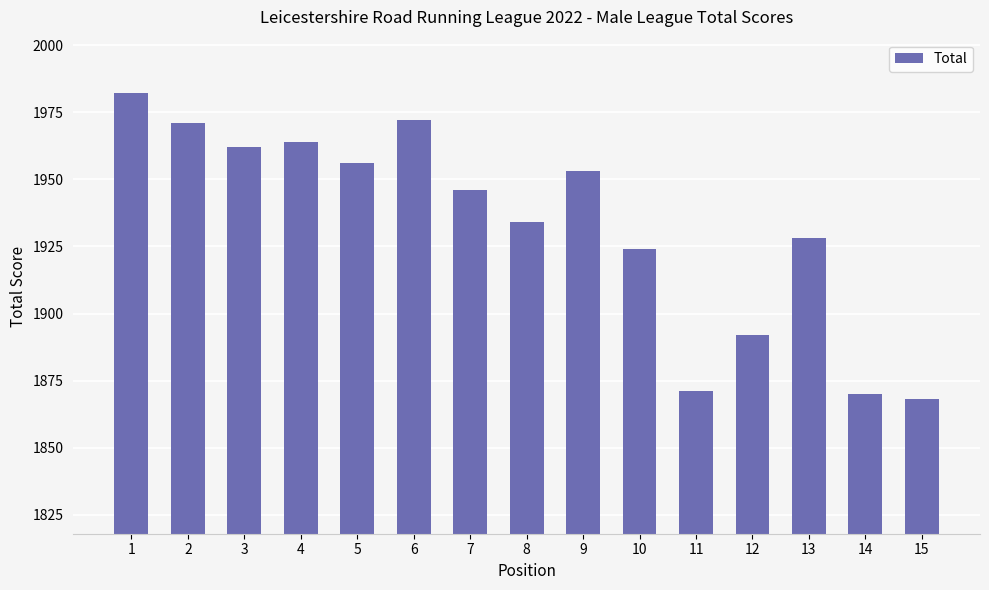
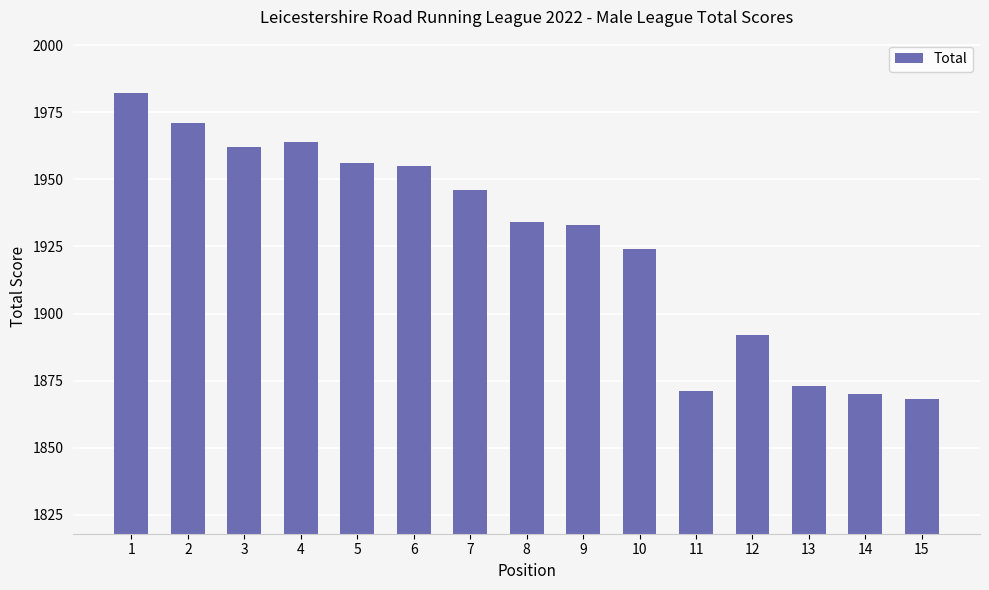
6: 1972 -> 1955
9: 1953 -> 1933
13: 1928 -> 1873
